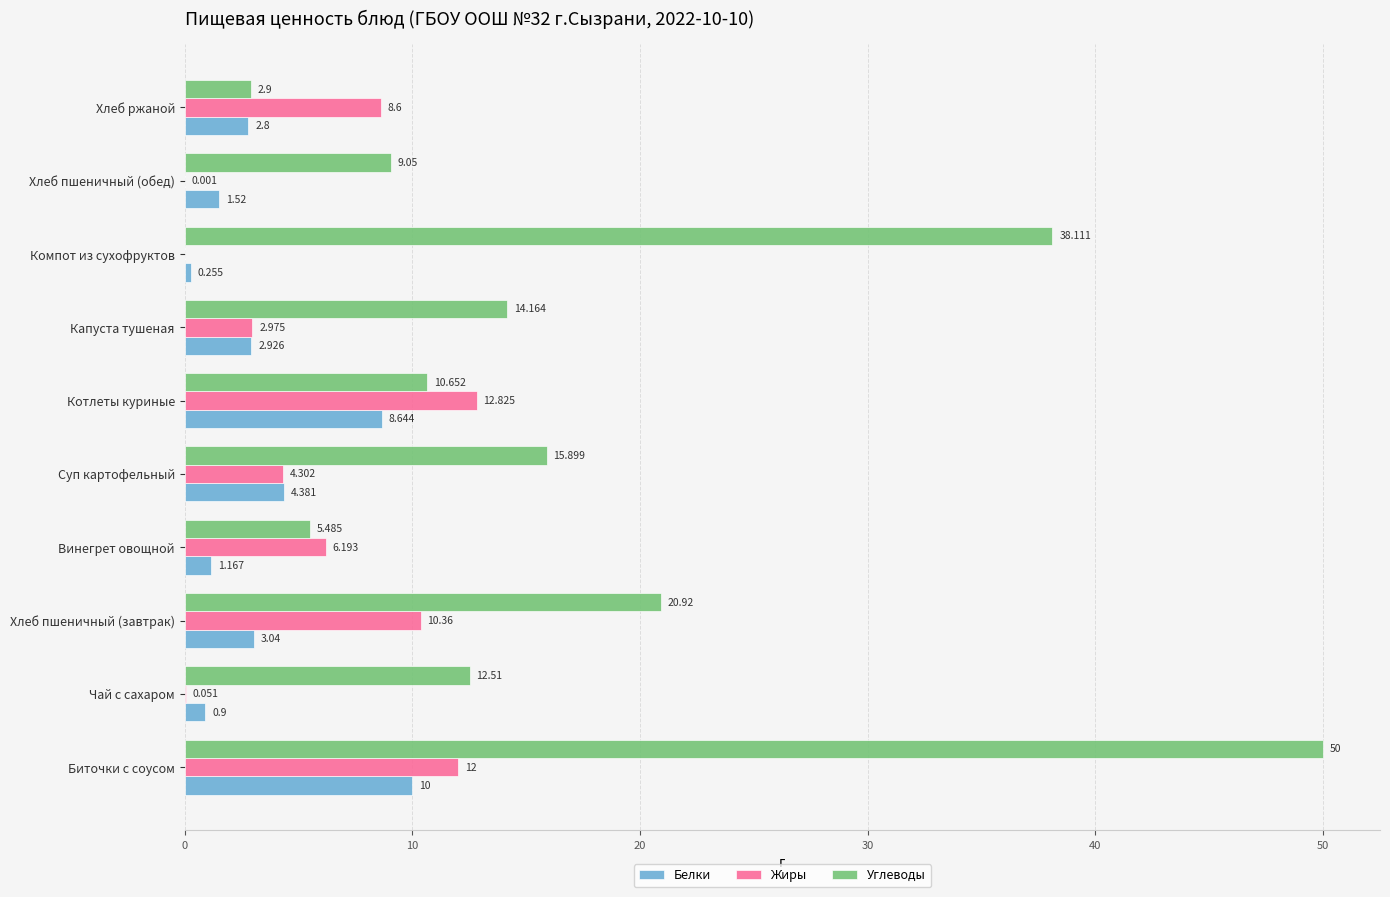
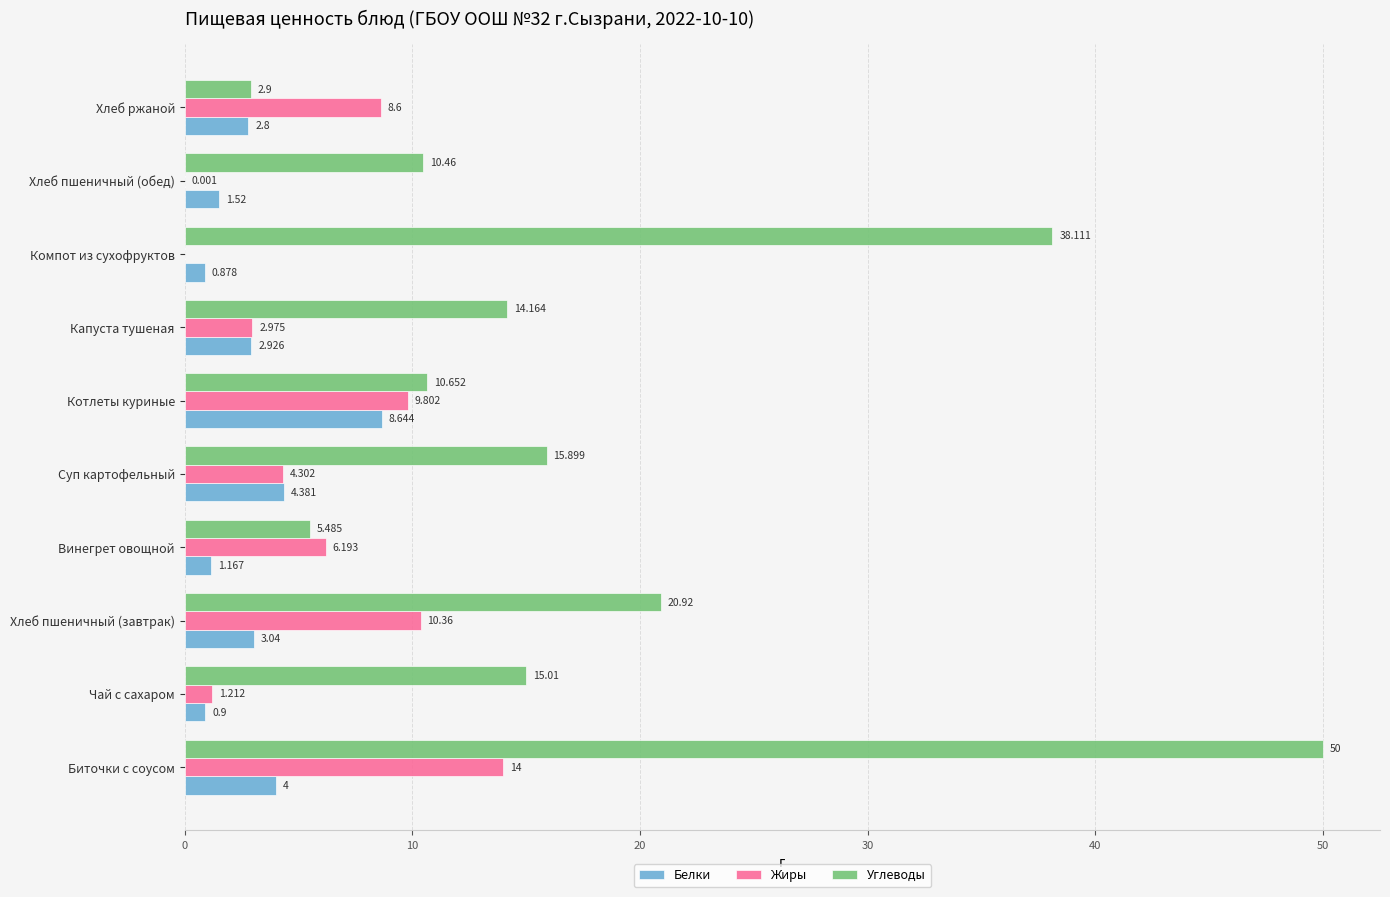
Углеводы, Хлеб пшеничный (обед): 9.05 -> 10.46
Белки, Компот из сухофруктов: 0.255 -> 0.878
Жиры, Котлеты куриные: 12.825 -> 9.802
Углеводы, Чай с сахаром: 12.51 -> 15.01
Жиры, Чай с сахаром: 0.051 -> 1.212
Жиры, Биточки с соусом: 12 -> 14
Белки, Биточки с соусом: 10 -> 4
